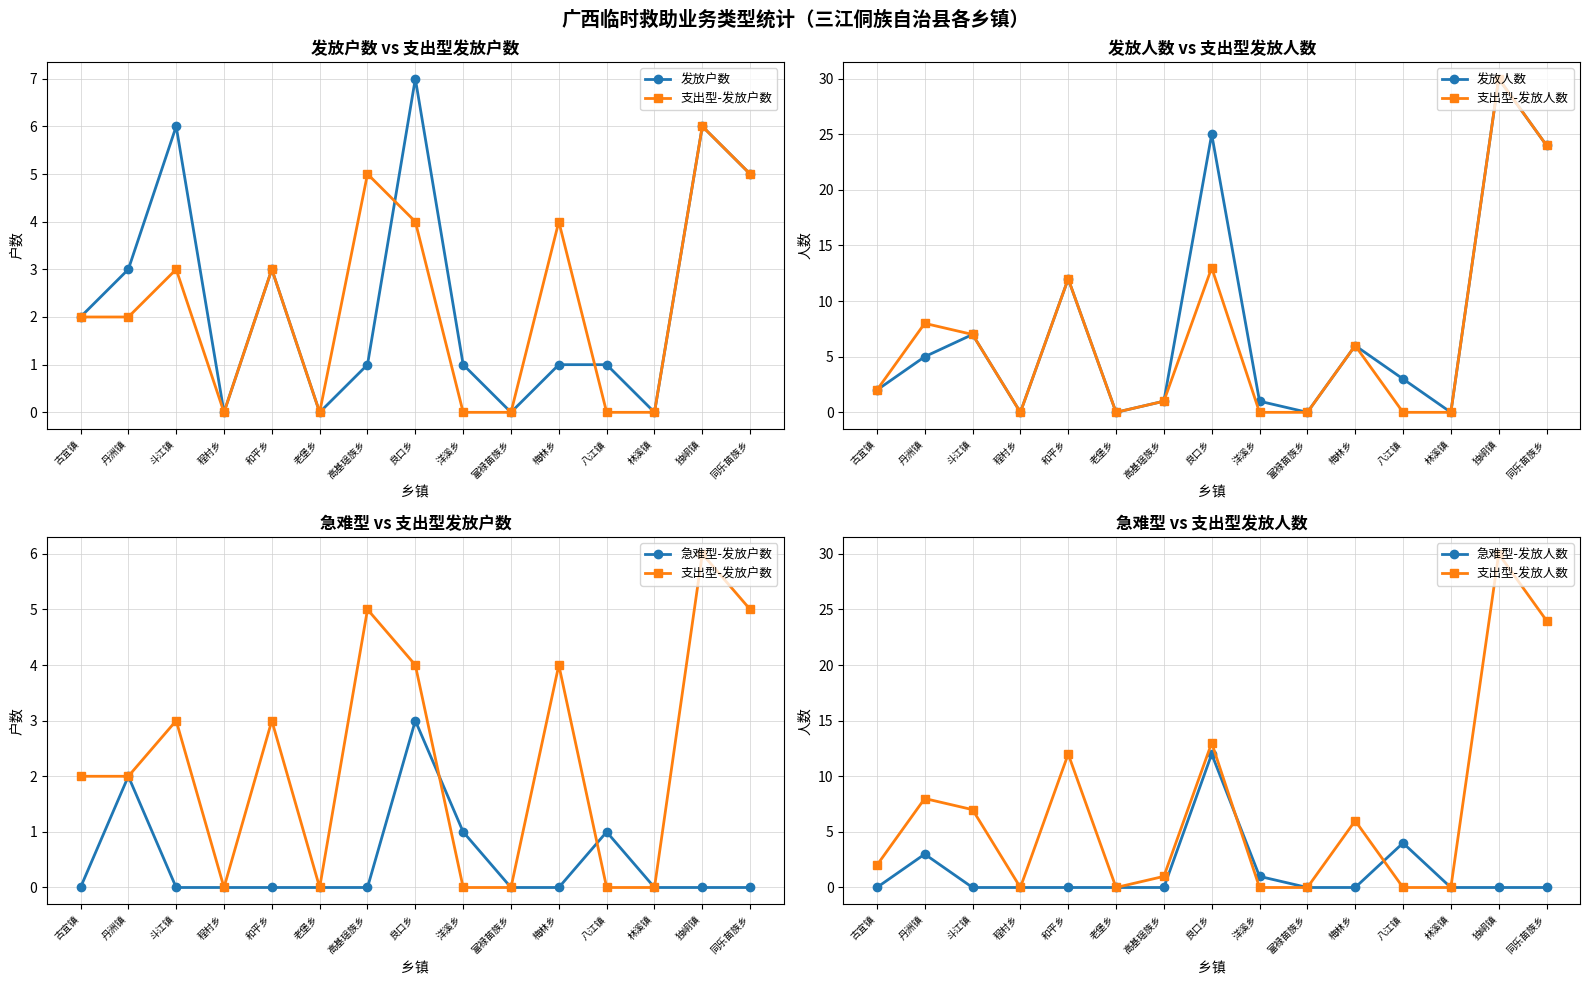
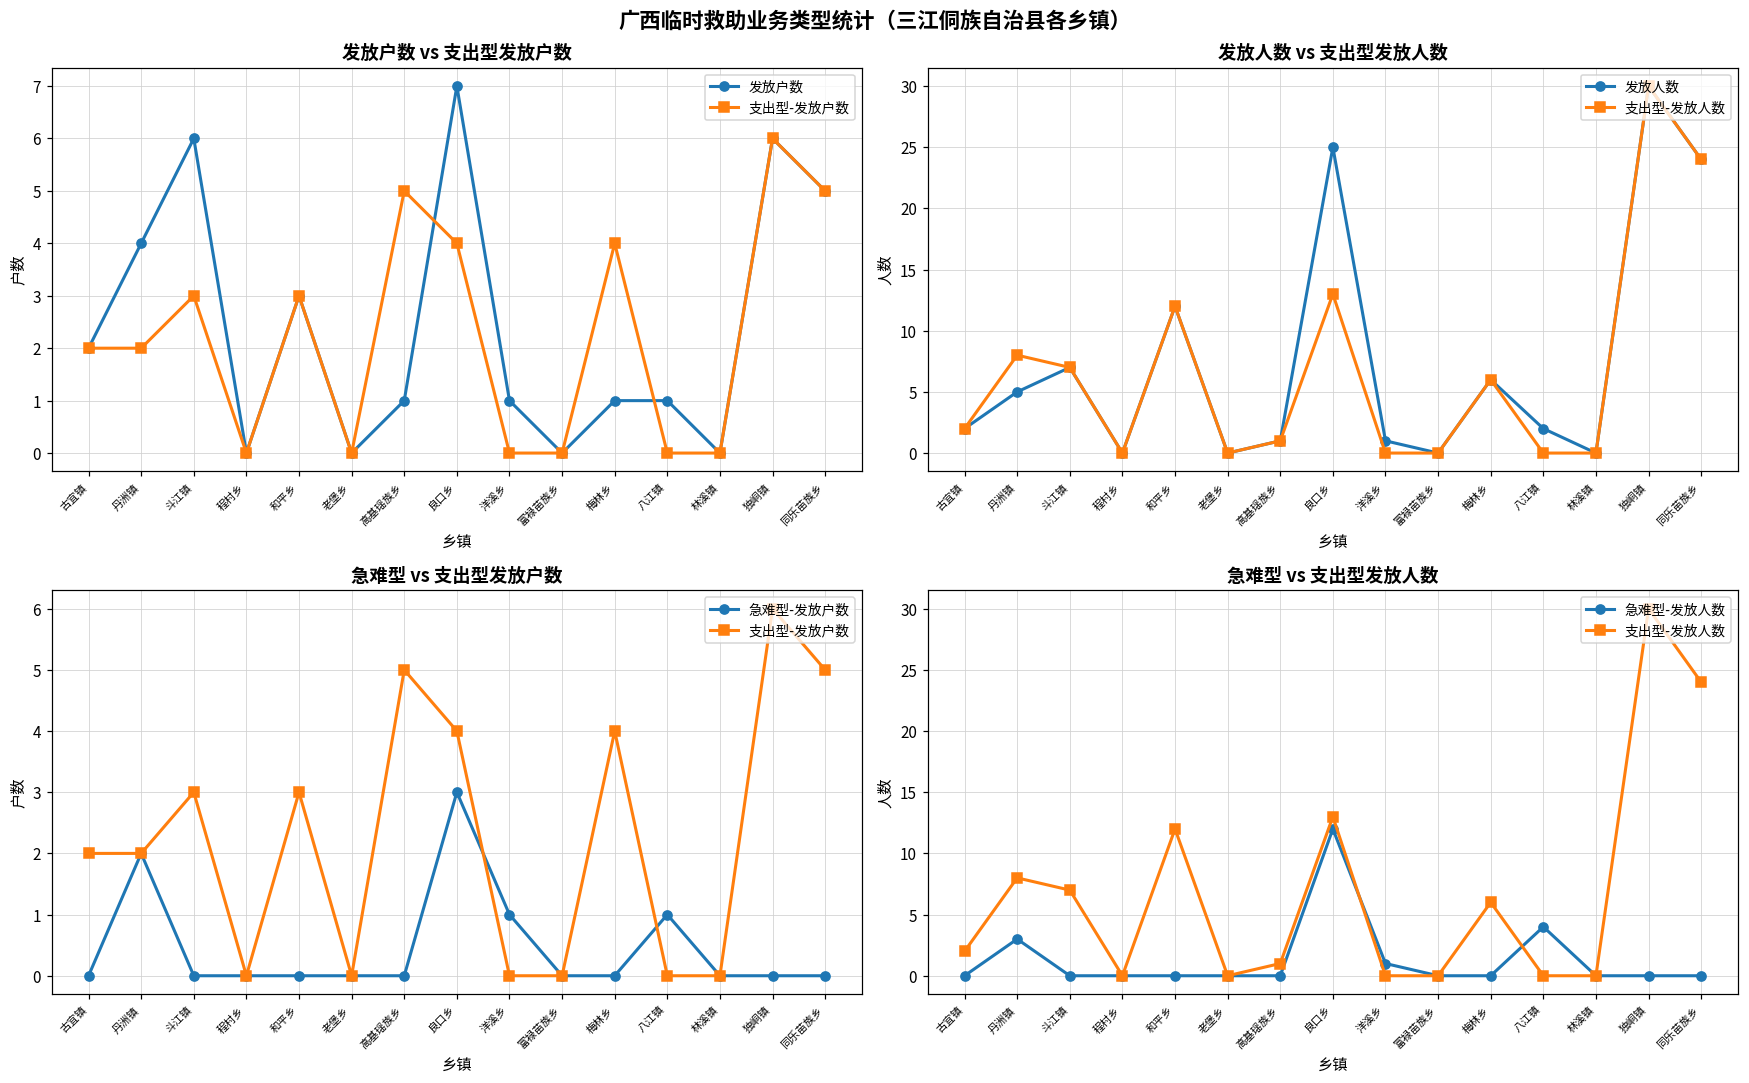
发放户数 vs 支出型发放户数, 发放户数, 丹洲镇: 3 -> 4
发放人数 vs 支出型发放人数, 发放人数, 八江镇: 3 -> 2
